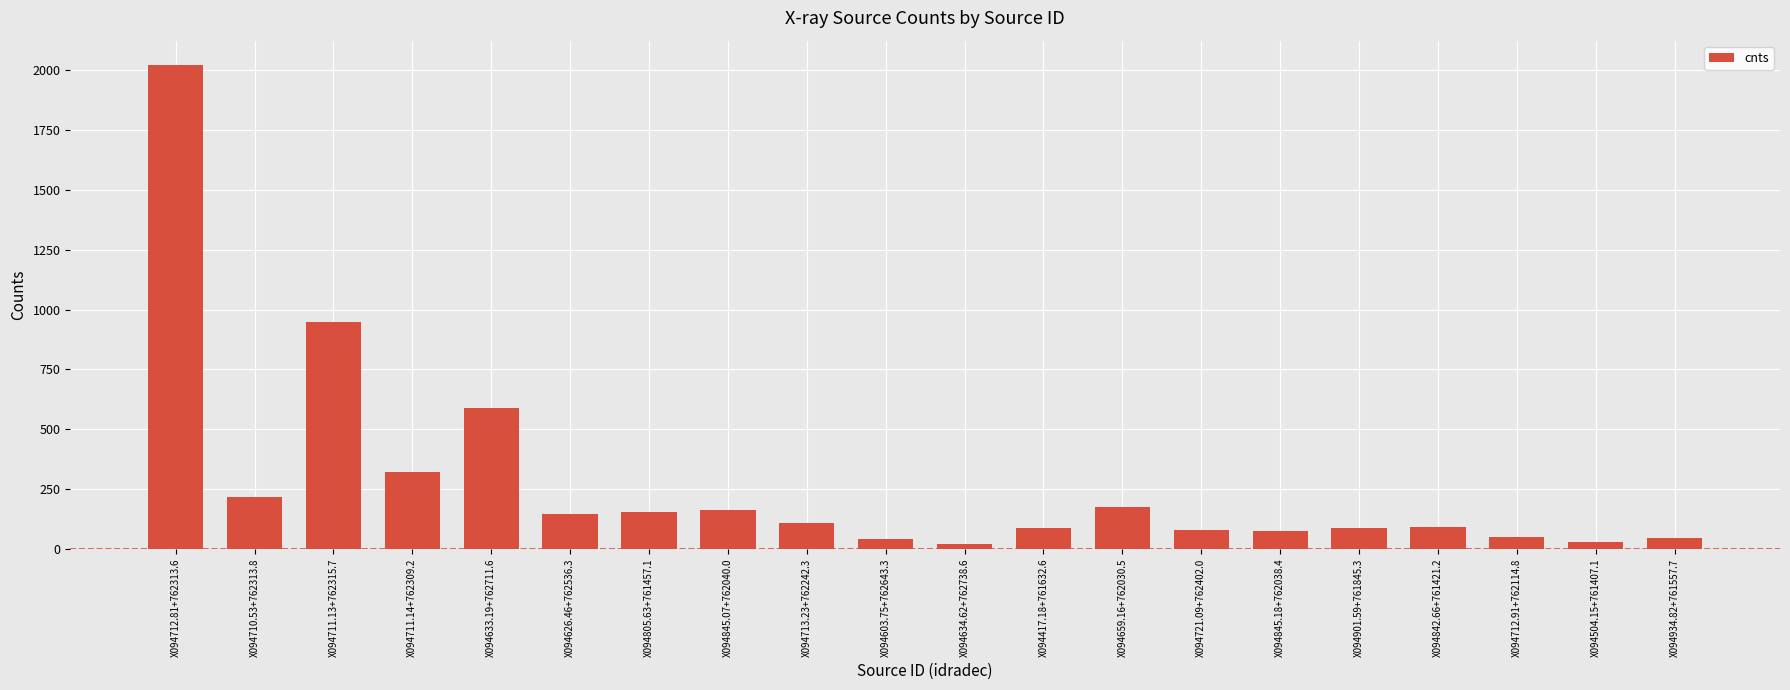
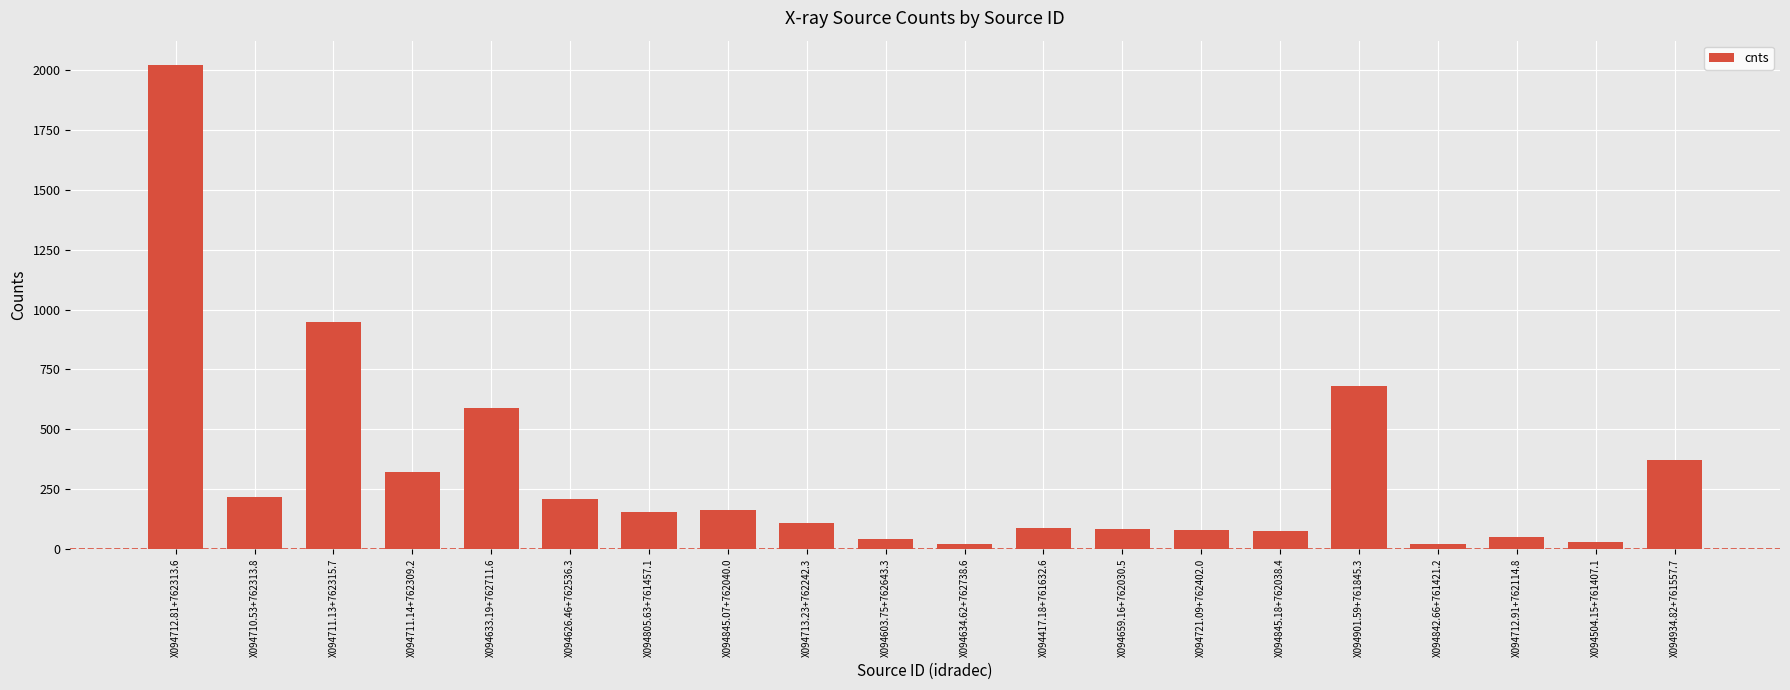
X094626.46+762536.3: 150 -> 210
X094659.16+762030.5: 170 -> 80
X094901.59+761845.3: 90 -> 680
X094842.66+761421.2: 90 -> 20
X094934.82+761557.7: 50 -> 370
